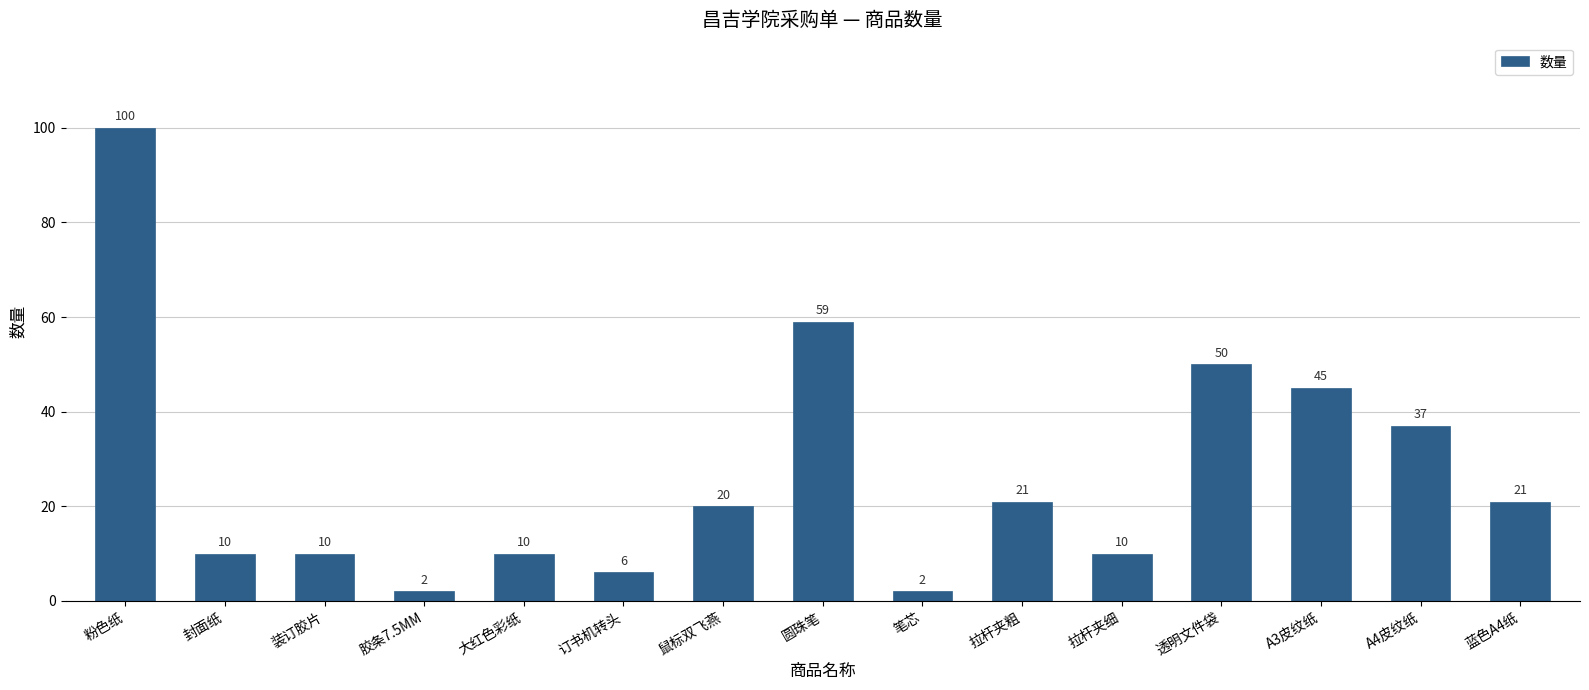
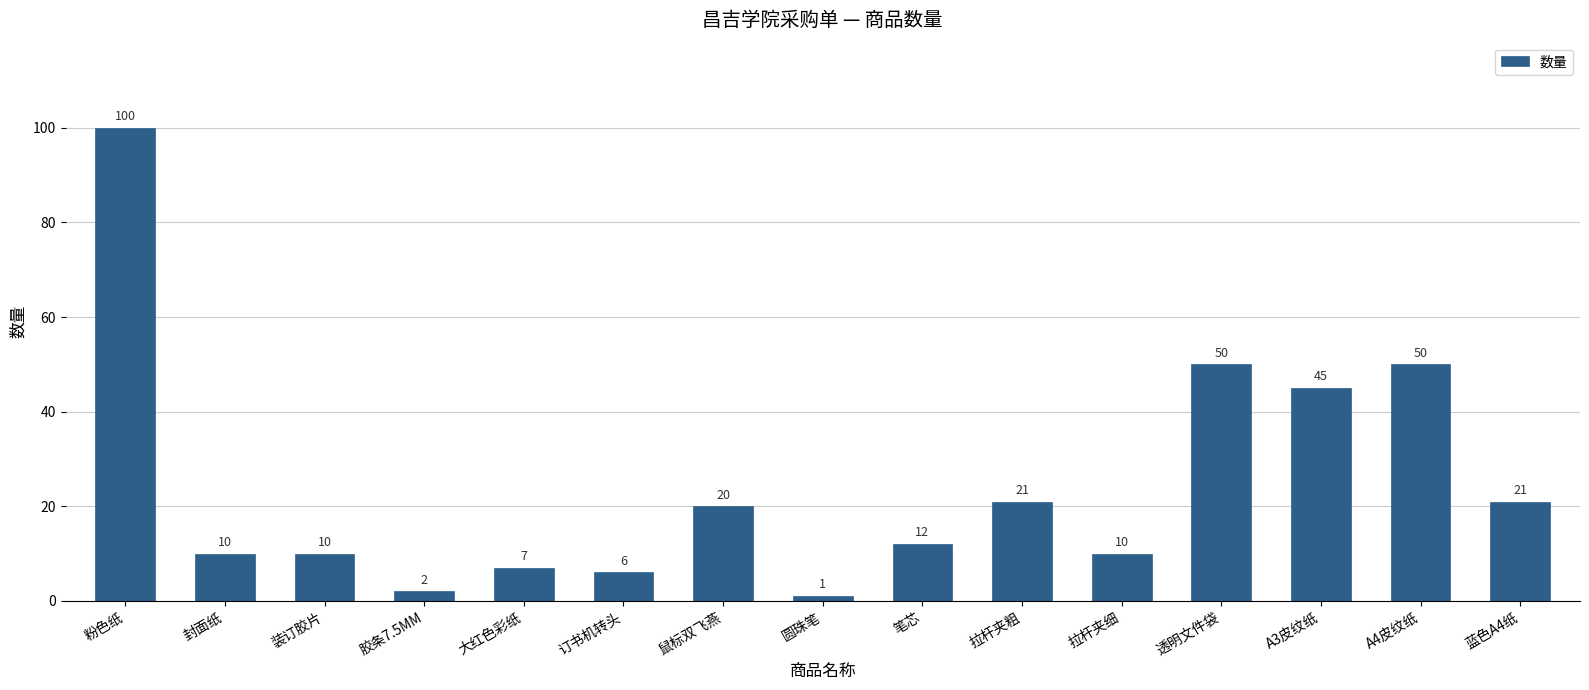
大红色彩纸: 10 -> 7
圆珠笔: 59 -> 1
笔芯: 2 -> 12
A4皮纹纸: 37 -> 50
